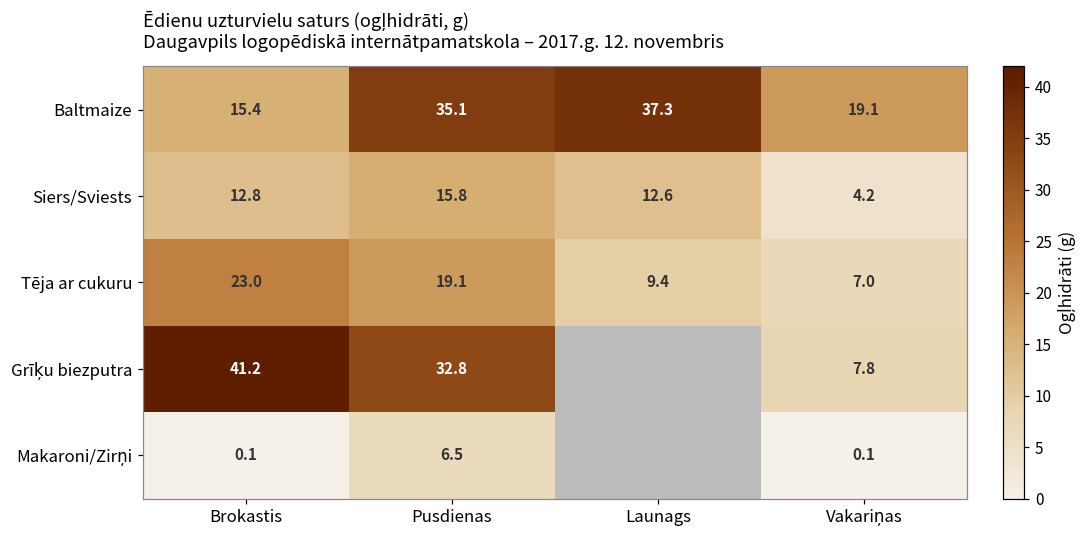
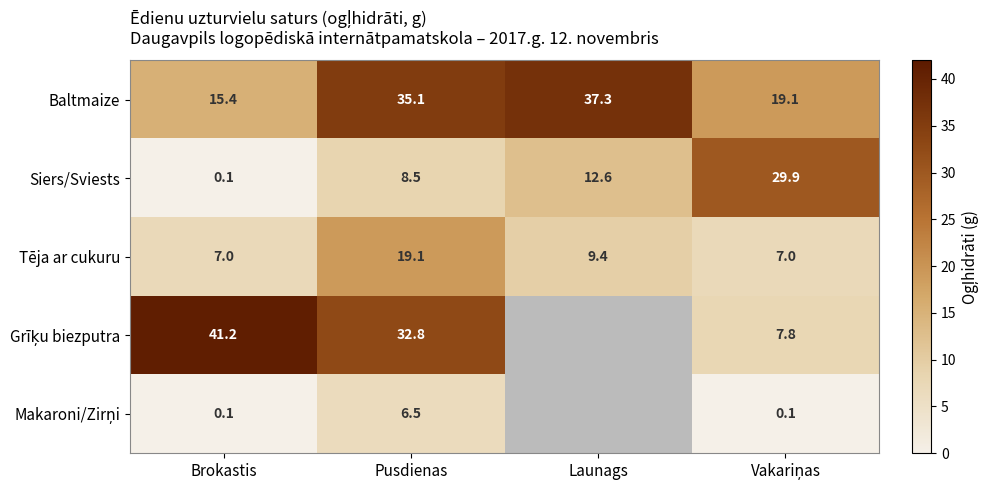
Siers/Sviests, Brokastis: 12.8 -> 0.1
Siers/Sviests, Pusdienas: 15.8 -> 8.5
Siers/Sviests, Vakariņas: 4.2 -> 29.9
Tēja ar cukuru, Brokastis: 23.0 -> 7.0
